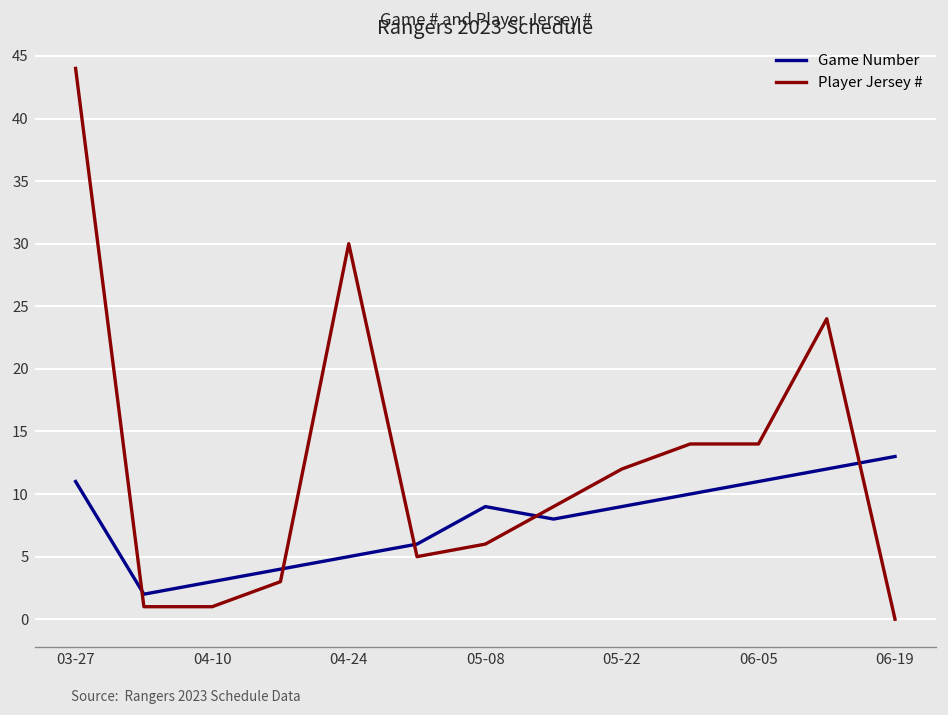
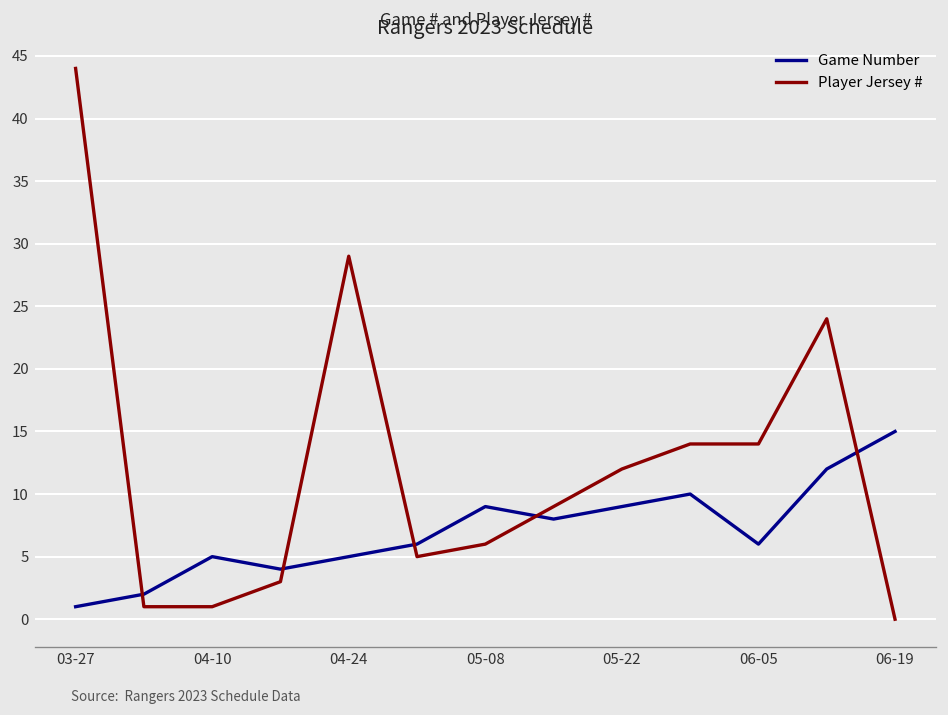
Game Number, 03-27: 11 -> 1
Game Number, 04-10: 3 -> 5
Player Jersey #, 04-24: 30 -> 29
Game Number, 06-05: 11 -> 6
Game Number, 06-19: 13 -> 15
